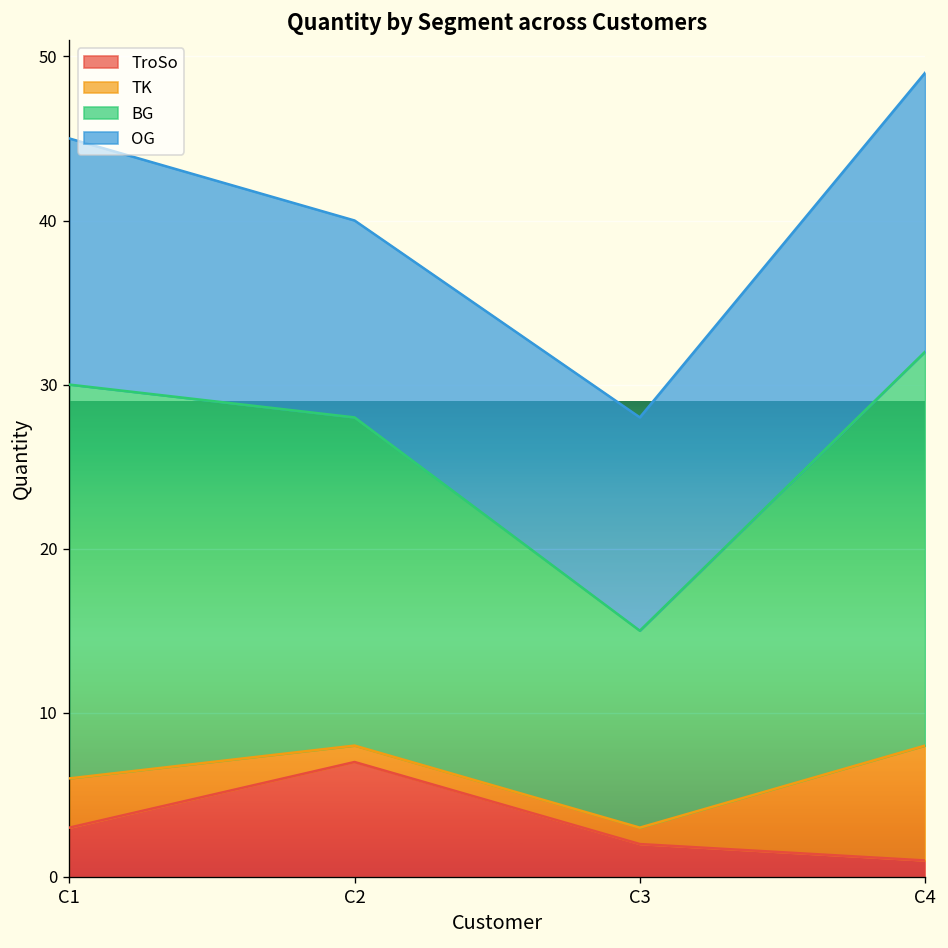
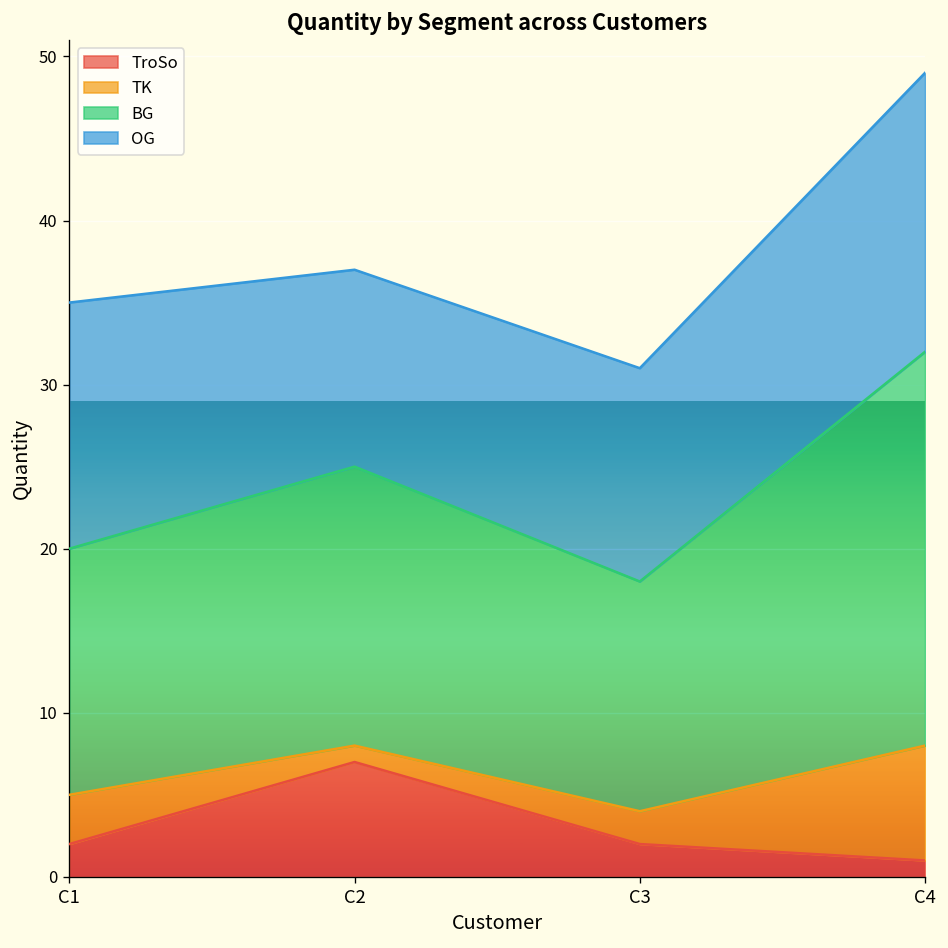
TroSo, C1: 3 -> 2
BG, C1: 24 -> 15
BG, C2: 20 -> 17
TK, C3: 1 -> 2
BG, C3: 12 -> 14
